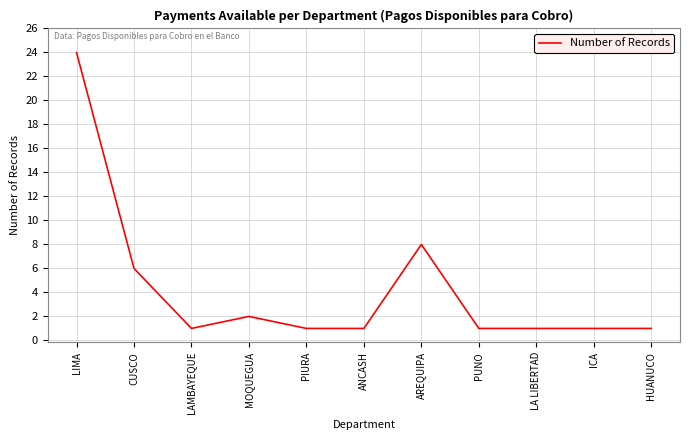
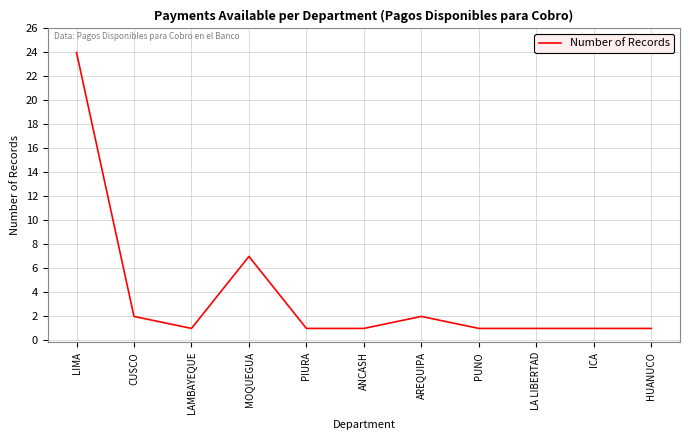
CUSCO: 6 -> 2
MOQUEGUA: 2 -> 7
AREQUIPA: 8 -> 2
